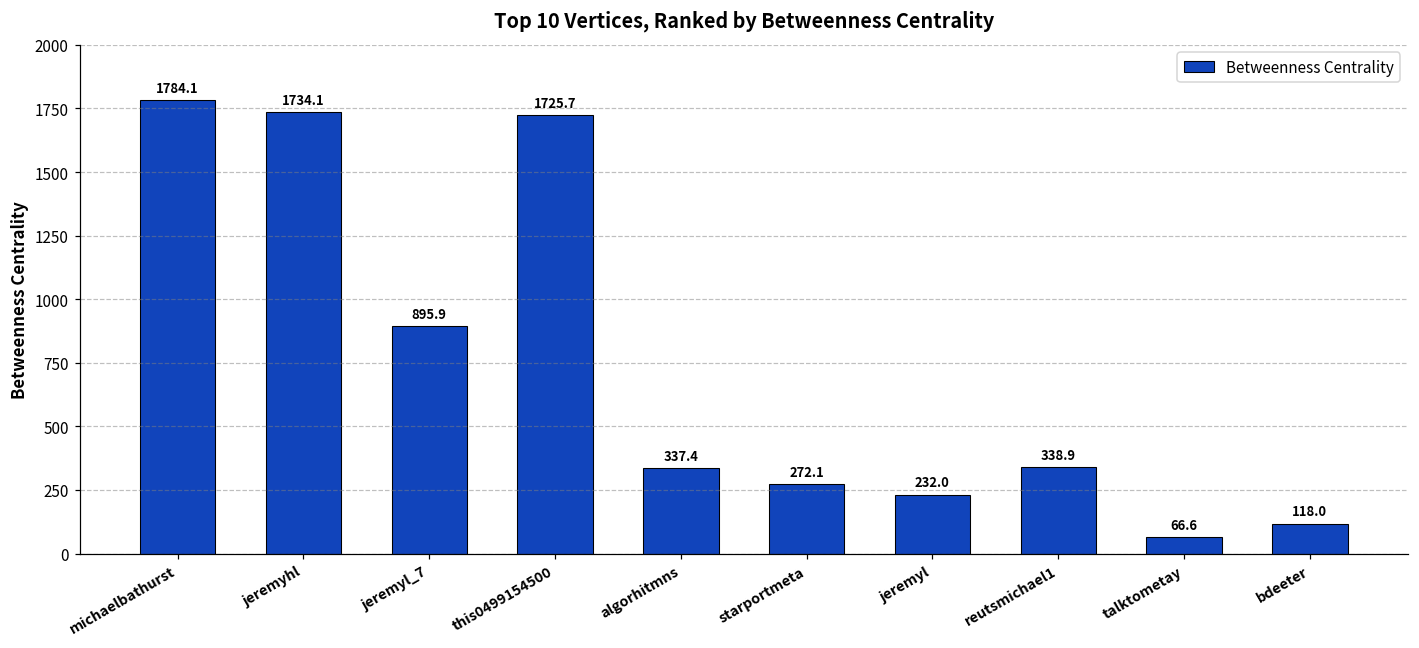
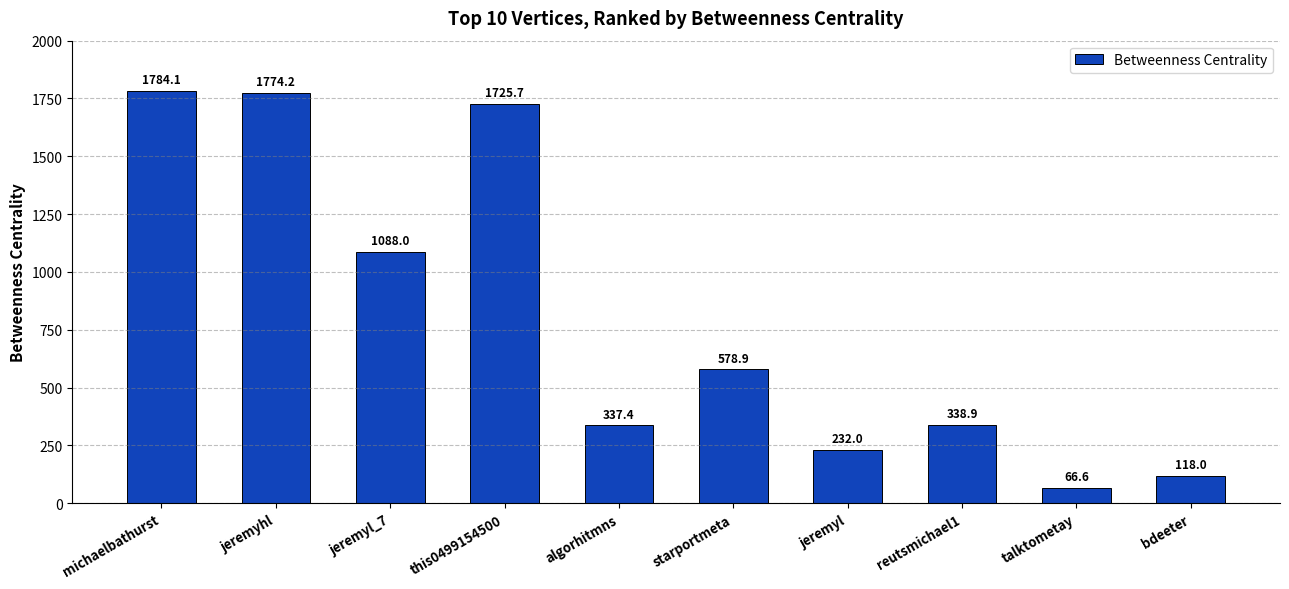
jeremyhl: 1734.1 -> 1774.2
jeremyl_7: 895.9 -> 1088.0
starportmeta: 272.1 -> 578.9
